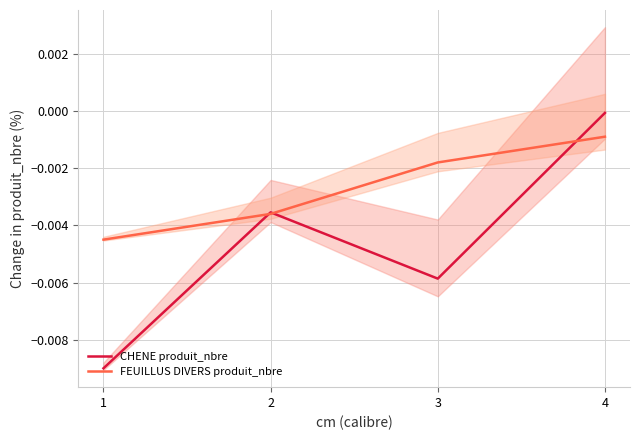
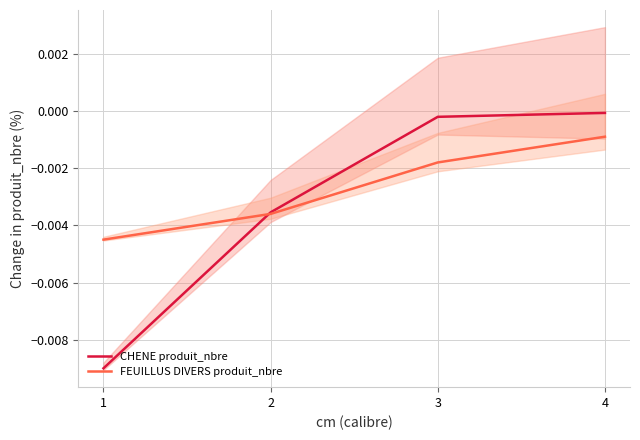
CHENE produit_nbre, 3: -0.0059 -> -0.0002
